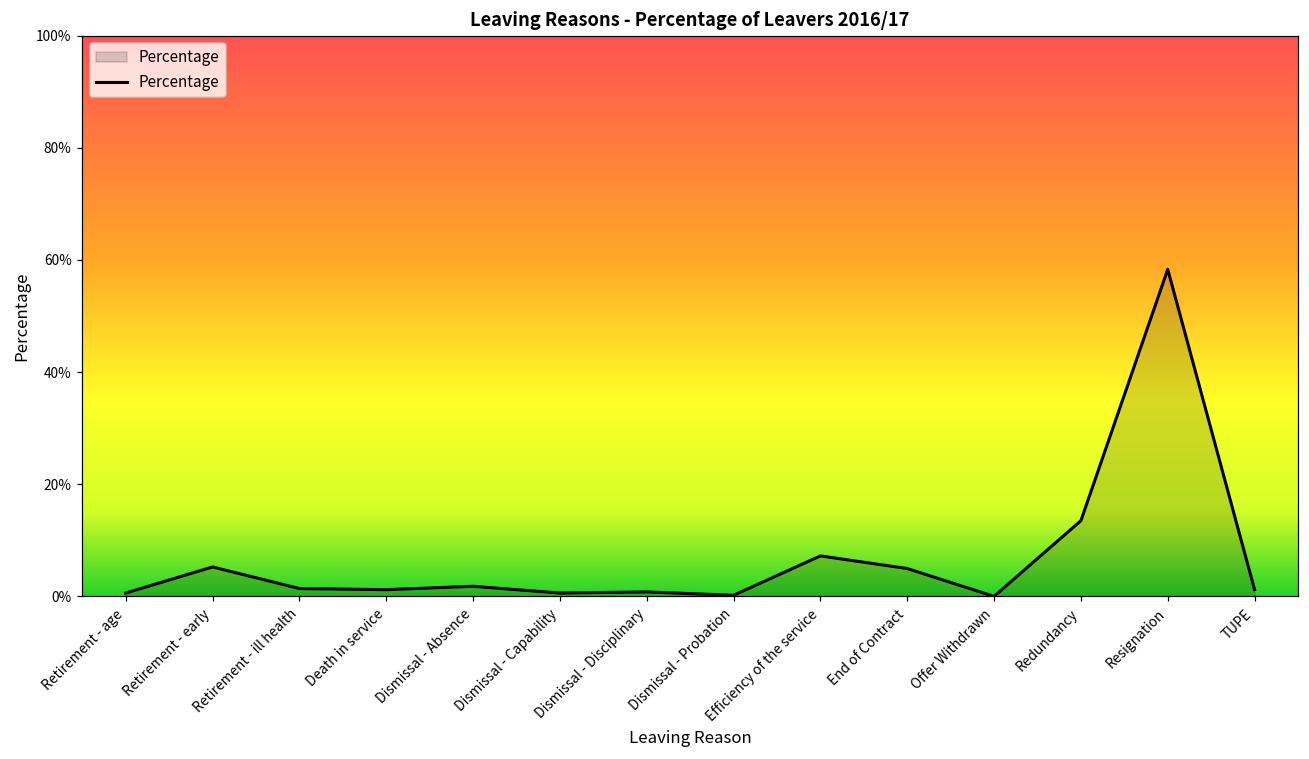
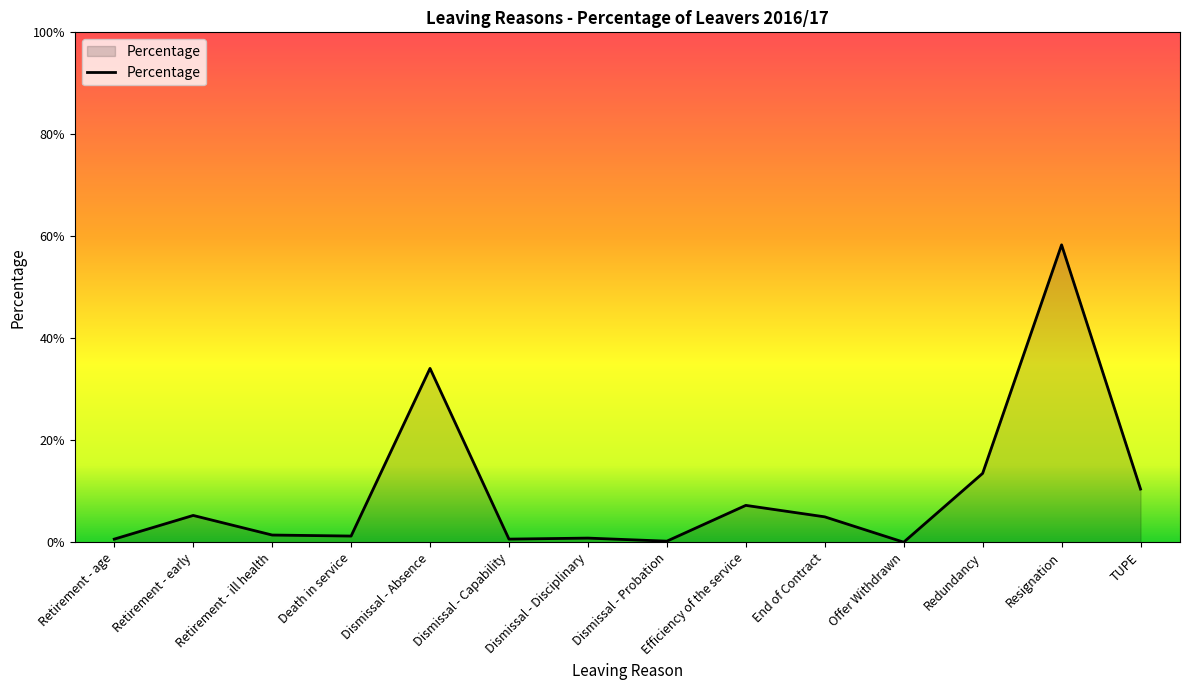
Dismissal - Absence: 2% -> 34%
TUPE: 1% -> 10%
